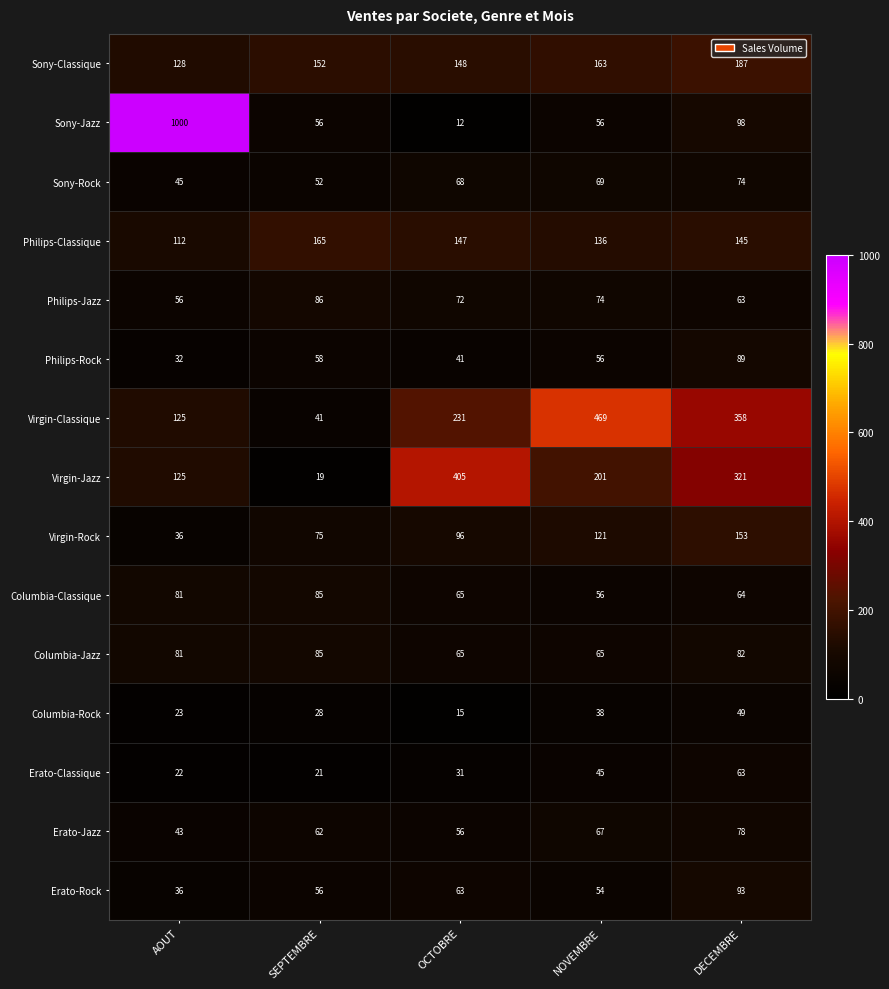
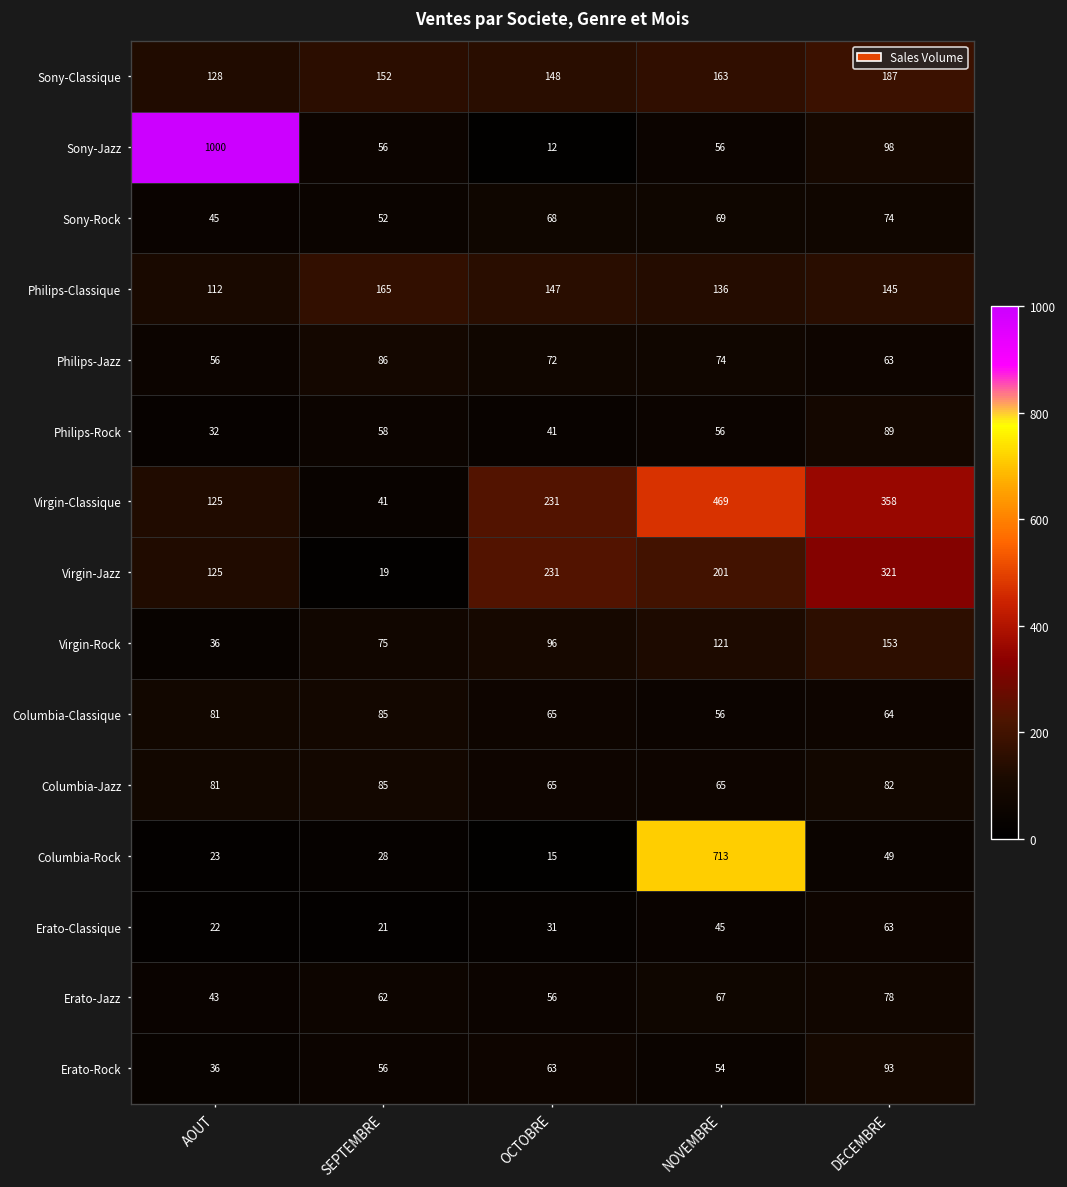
Virgin-Jazz, OCTOBRE: 405 -> 231
Columbia-Rock, NOVEMBRE: 38 -> 713
